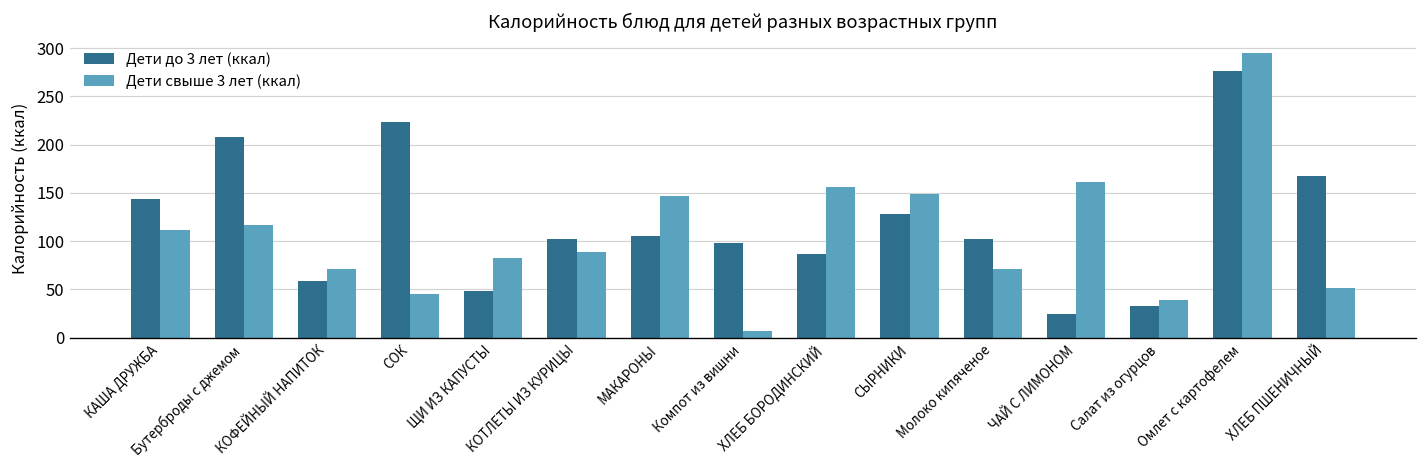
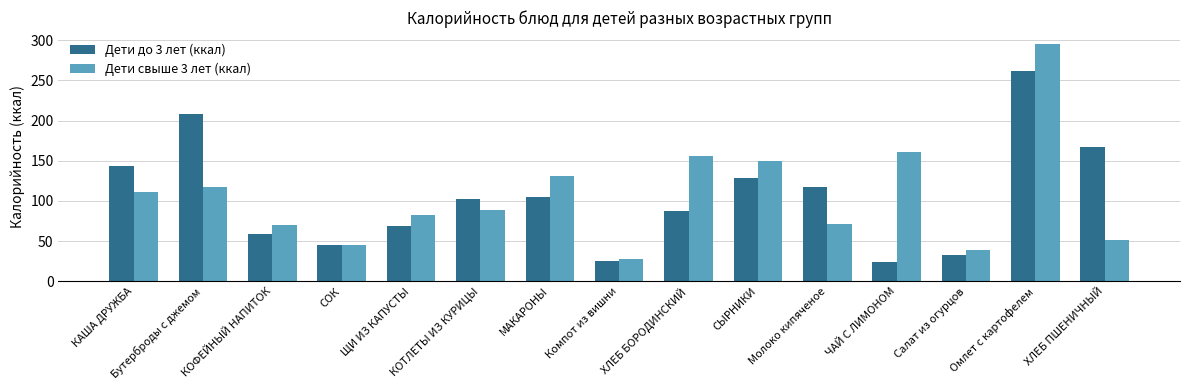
Дети до 3 лет (ккал), СОК: 220 -> 50
Дети до 3 лет (ккал), ЩИ ИЗ КАПУСТЫ: 50 -> 70
Дети свыше 3 лет (ккал), МАКАРОНЫ: 150 -> 130
Дети до 3 лет (ккал), Компот из вишни: 100 -> 20
Дети свыше 3 лет (ккал), Компот из вишни: 10 -> 30
Дети до 3 лет (ккал), Молоко кипяченое: 100 -> 120
Дети до 3 лет (ккал), Омлет с картофелем: 280 -> 260
